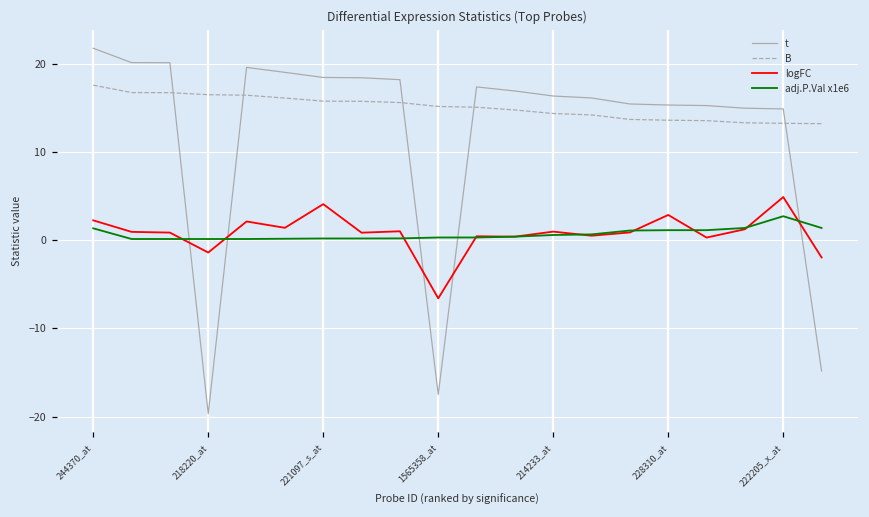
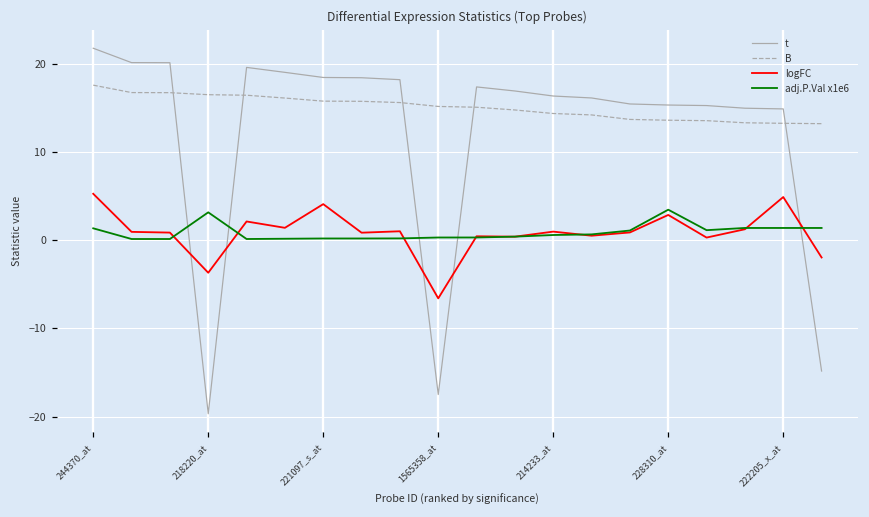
logFC, 244370_at: 2 -> 5
logFC, 218220_at: -1 -> -4
adj.P.Val x1e6, 218220_at: 0 -> 3
adj.P.Val x1e6, 228310_at: 1 -> 3
adj.P.Val x1e6, 222205_x_at: 3 -> 1
